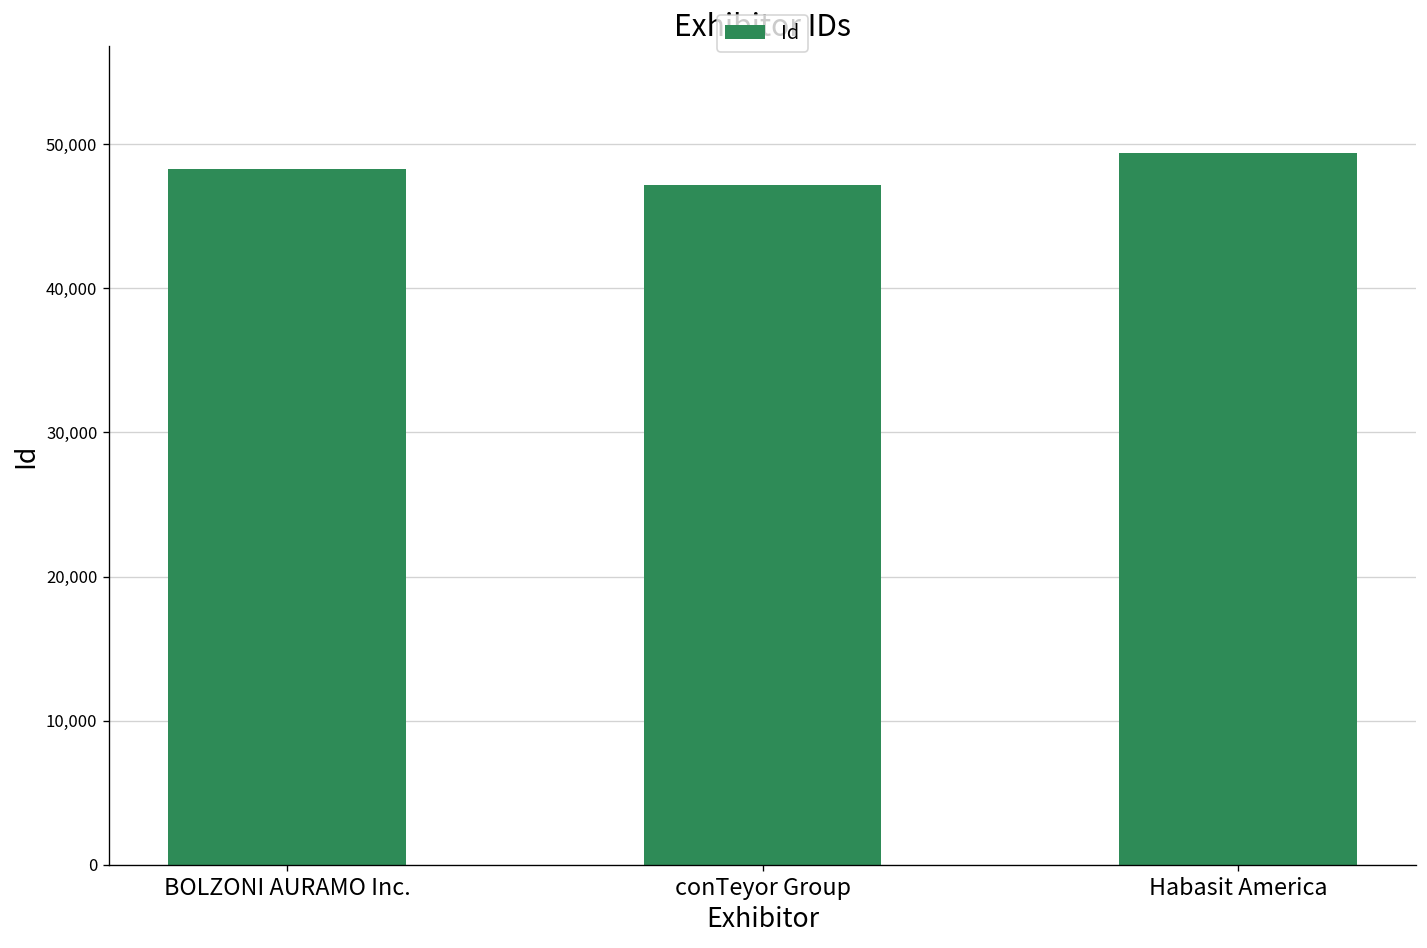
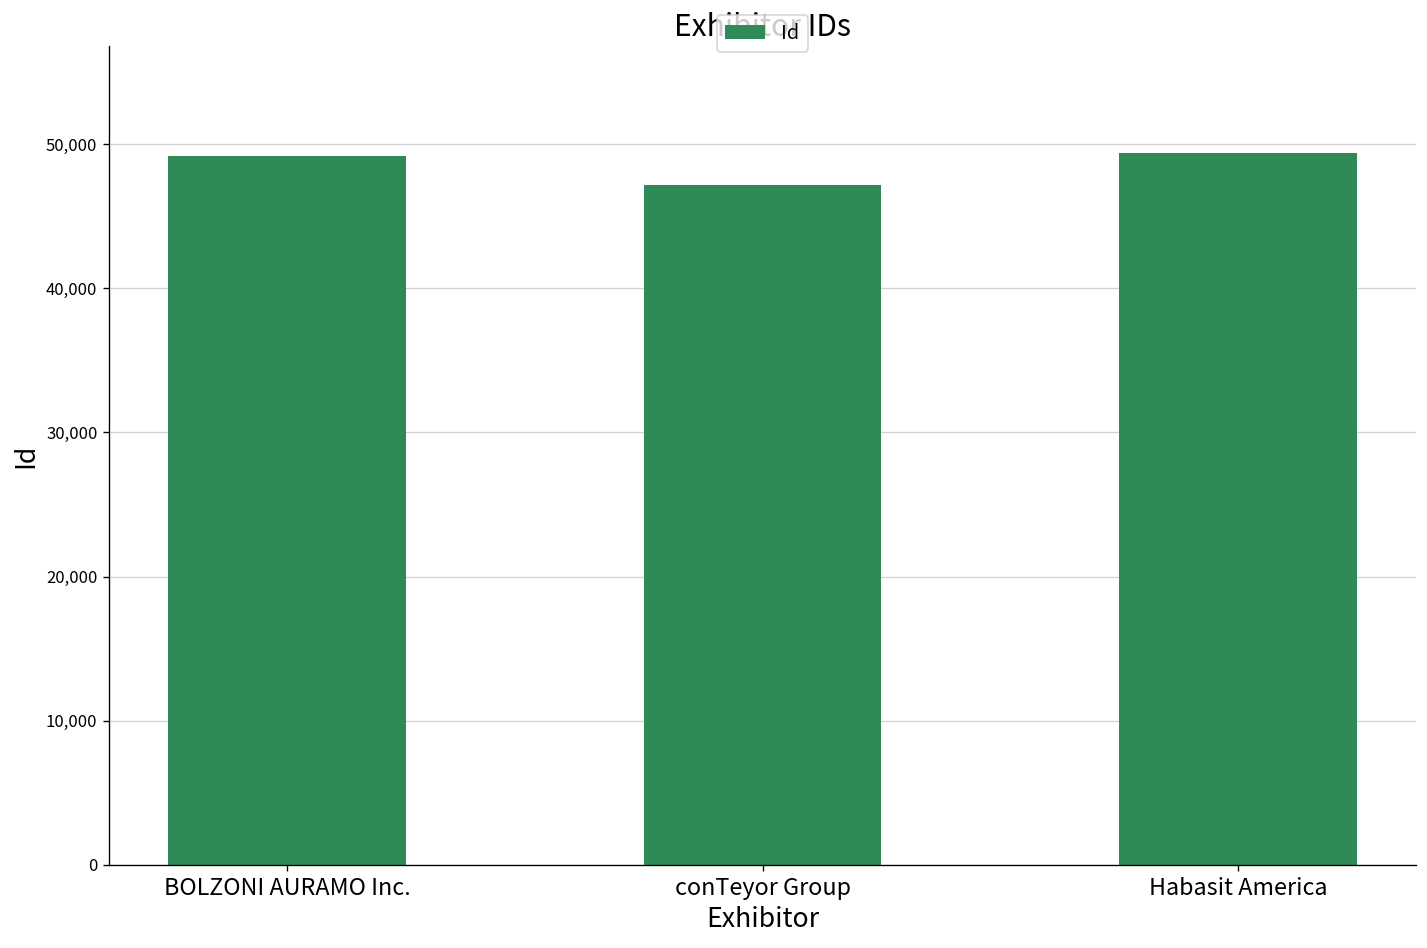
BOLZONI AURAMO Inc.: 48,300 -> 49,200
